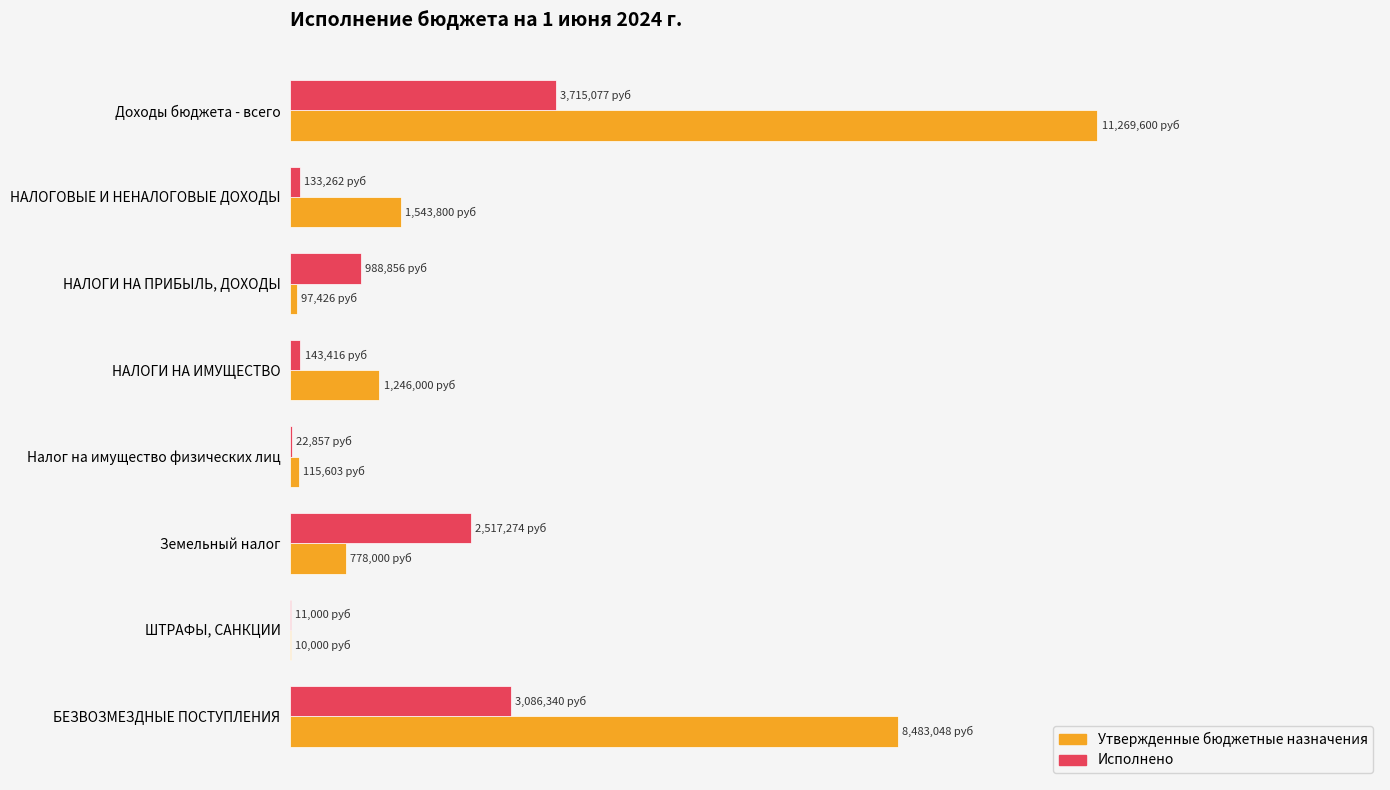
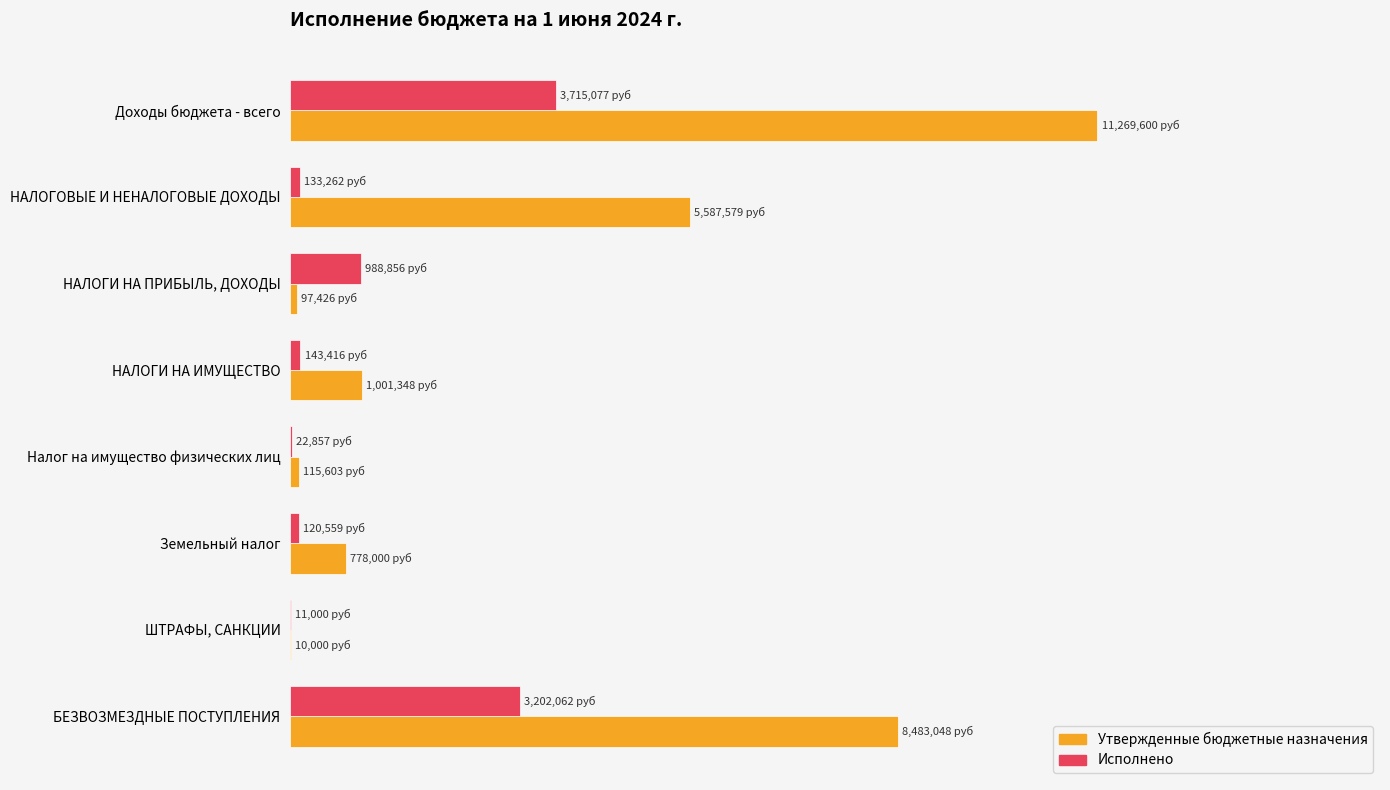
Утвержденные бюджетные назначения, НАЛОГОВЫЕ И НЕНАЛОГОВЫЕ ДОХОДЫ: 1,543,800 -> 5,587,579
Утвержденные бюджетные назначения, НАЛОГИ НА ИМУЩЕСТВО: 1,246,000 -> 1,001,348
Исполнено, Земельный налог: 2,517,274 -> 120,559
Исполнено, БЕЗВОЗМЕЗДНЫЕ ПОСТУПЛЕНИЯ: 3,086,340 -> 3,202,062
